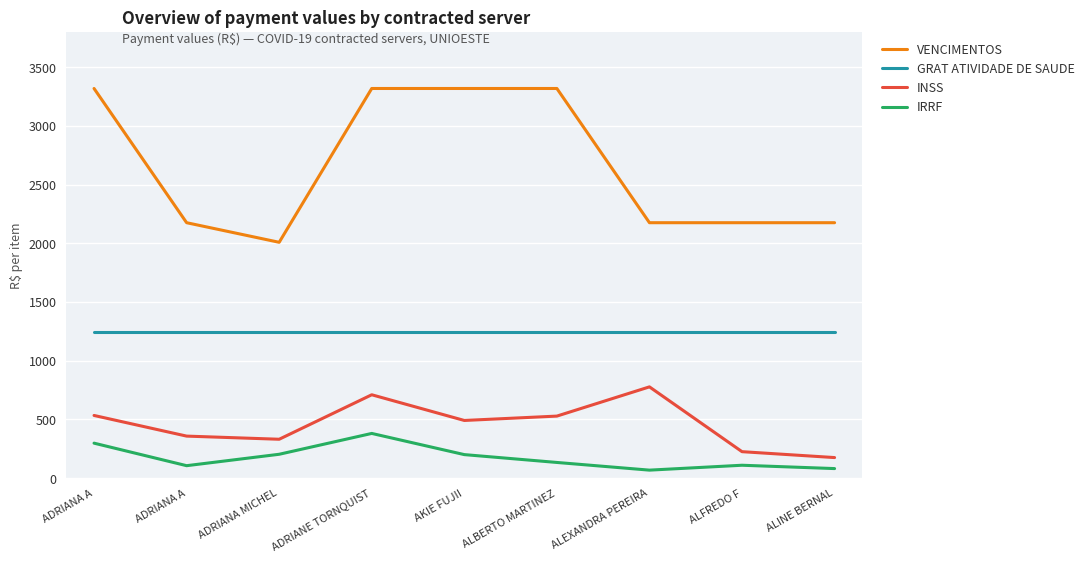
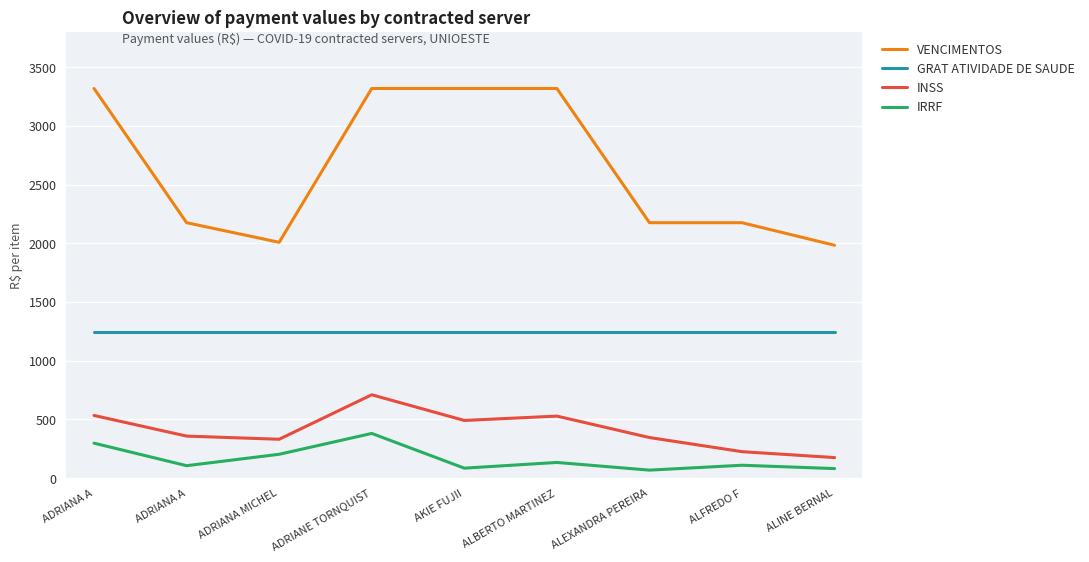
IRRF, AKIE FUJII: 200 -> 80
INSS, ALEXANDRA PEREIRA: 780 -> 350
VENCIMENTOS, ALINE BERNAL: 2180 -> 1980
